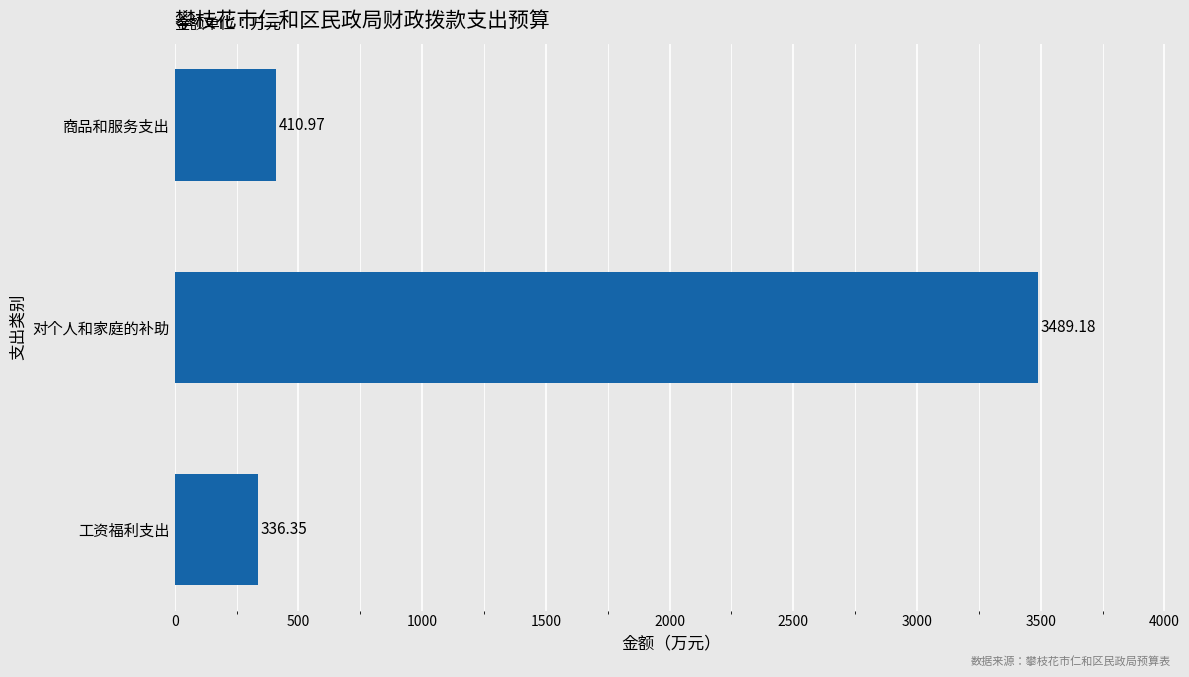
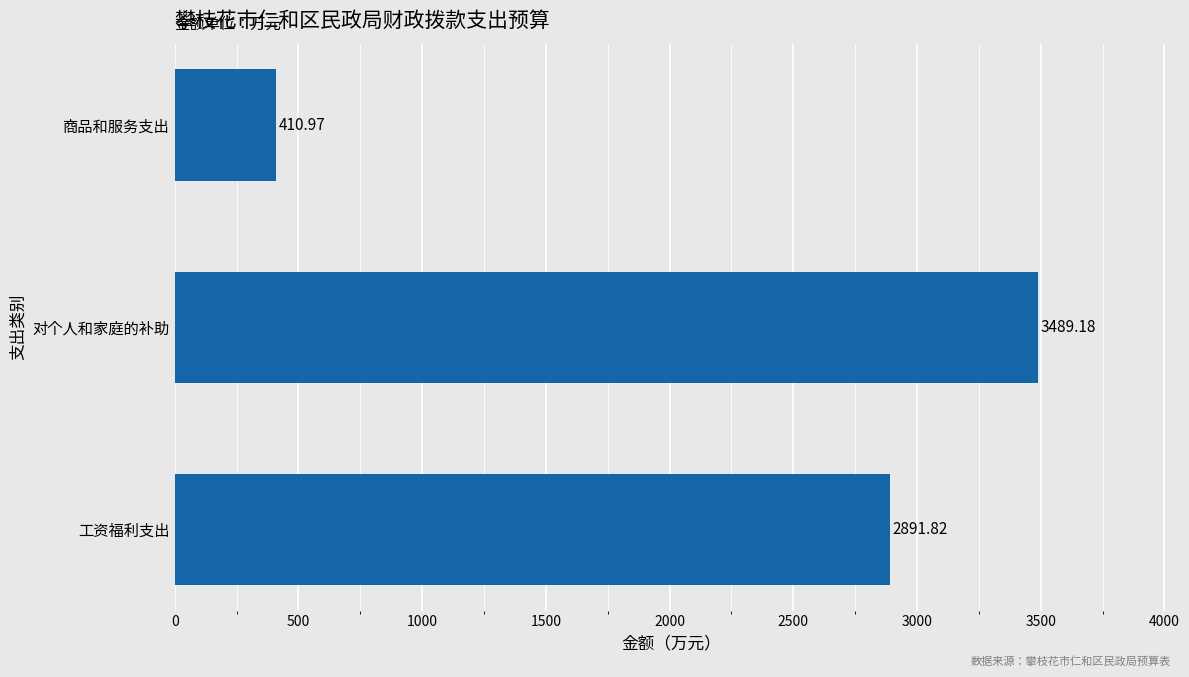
工资福利支出: 336.35 -> 2891.82
